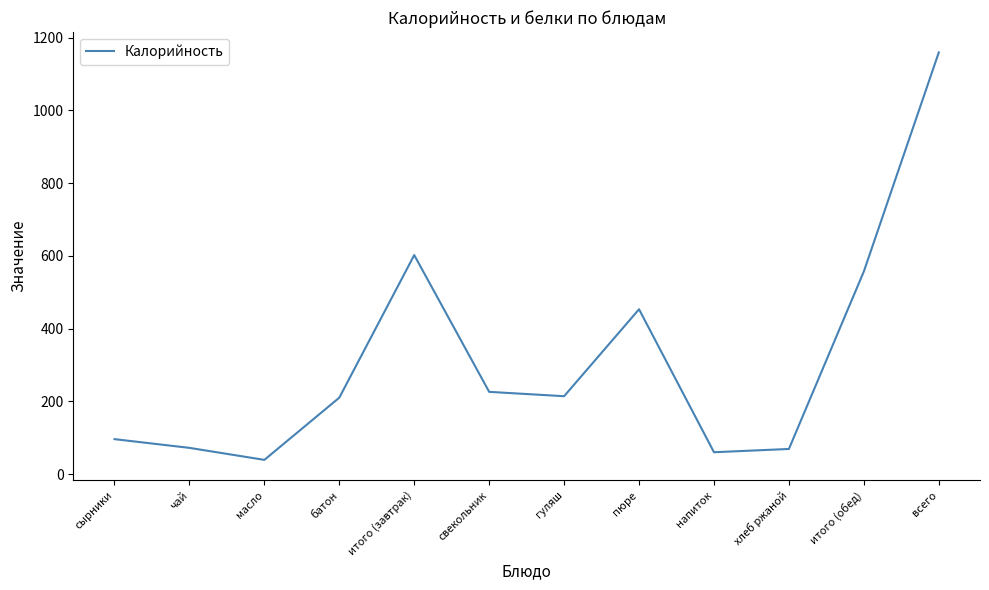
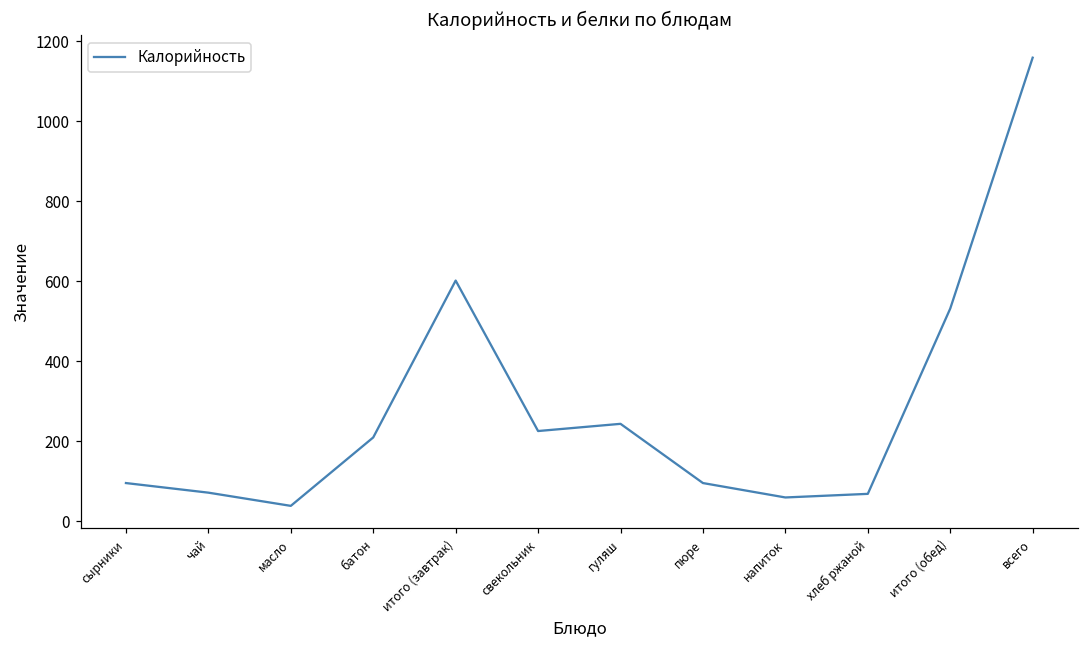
гуляш: 210 -> 240
пюре: 450 -> 100
итого (обед): 560 -> 530
